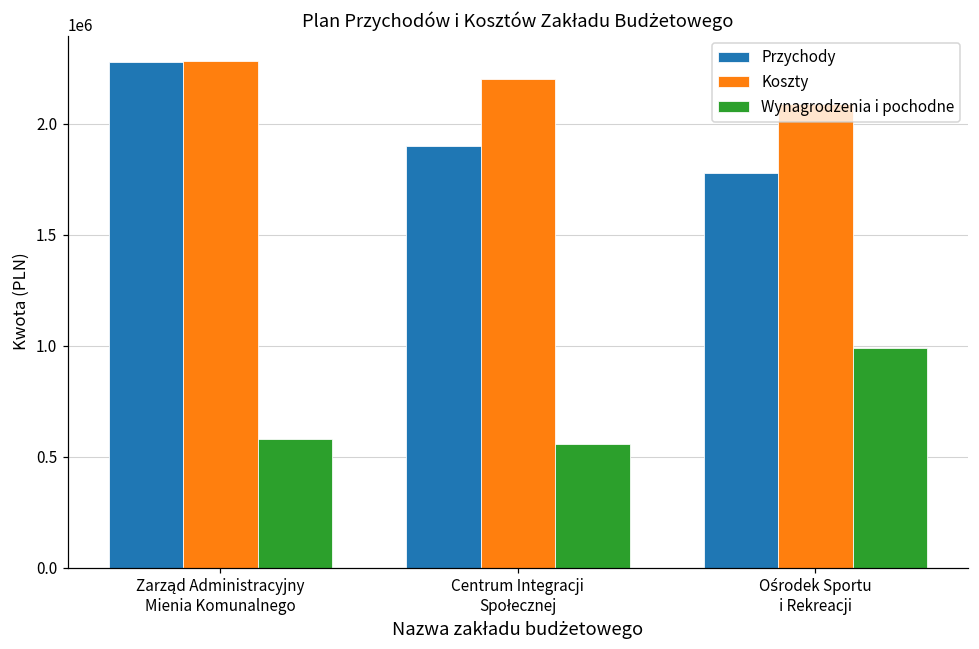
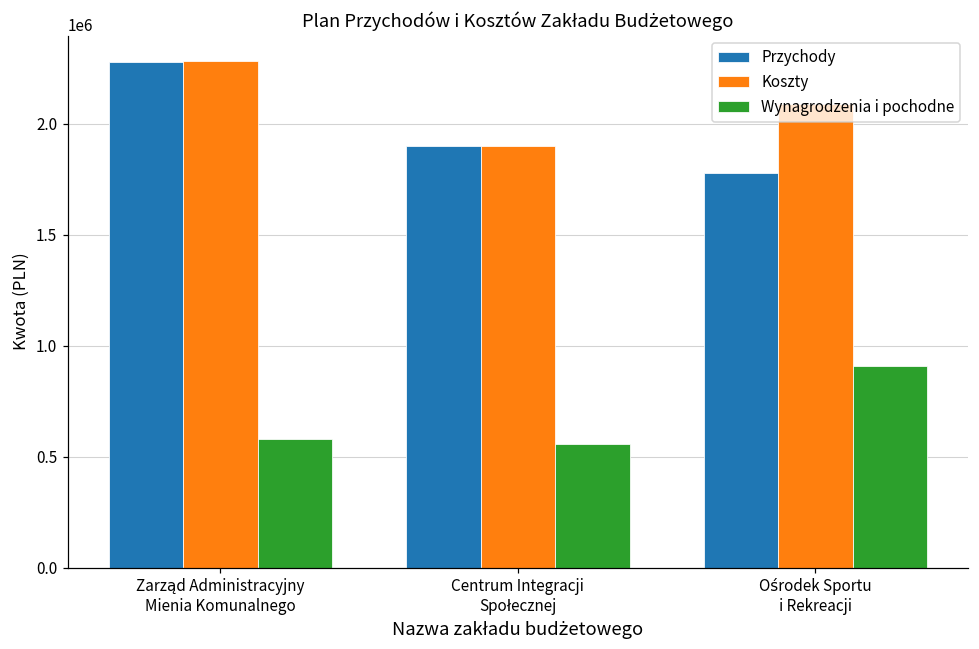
Koszty, Centrum Integracji Społecznej: 2200000 -> 1900000
Wynagrodzenia i pochodne, Ośrodek Sportu i Rekreacji: 990000 -> 910000
